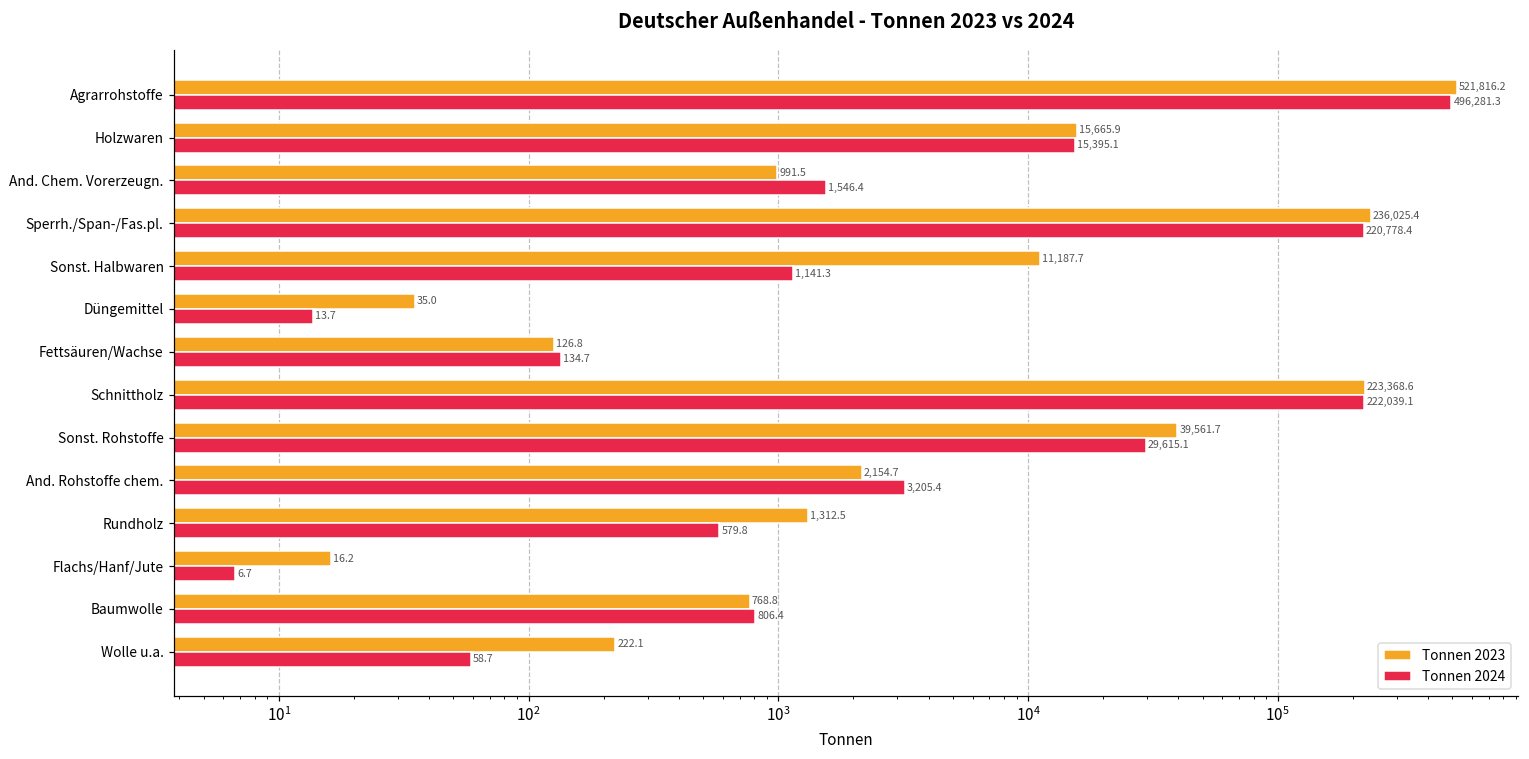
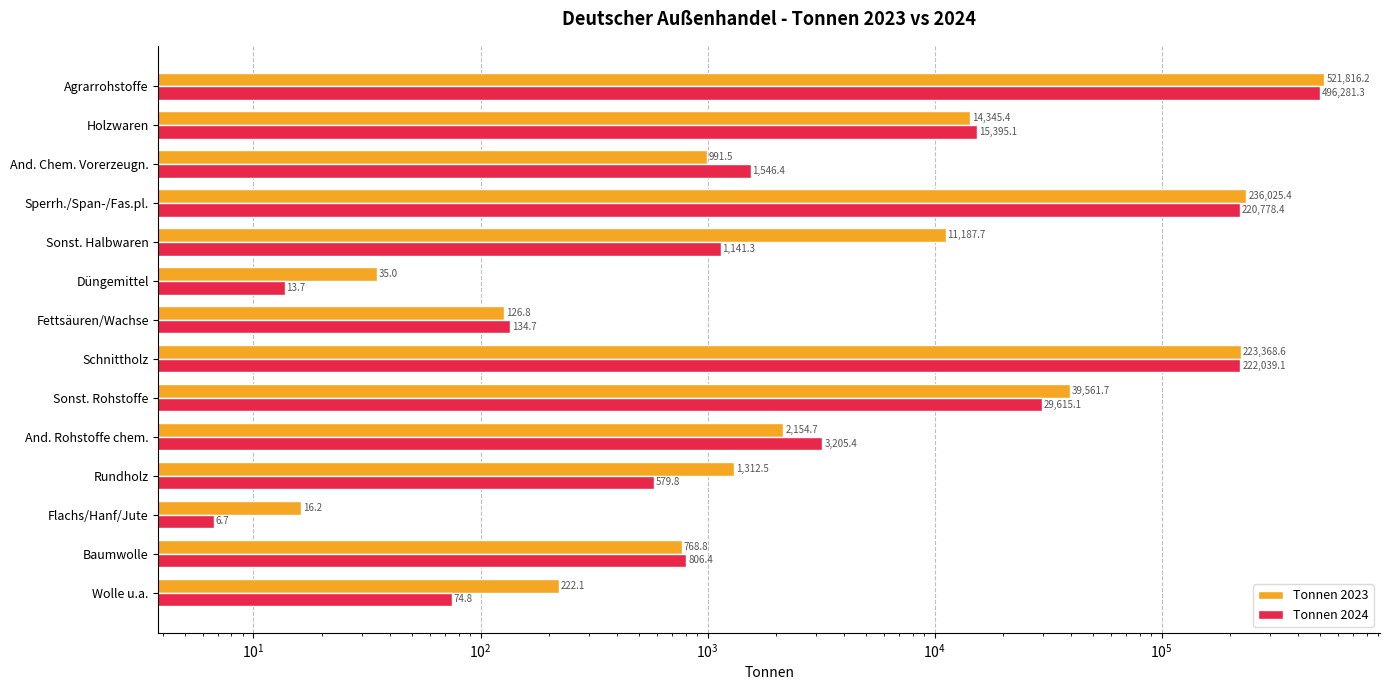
Tonnen 2023, Holzwaren: 15,665.9 -> 14,345.4
Tonnen 2024, Wolle u.a.: 58.7 -> 74.8
